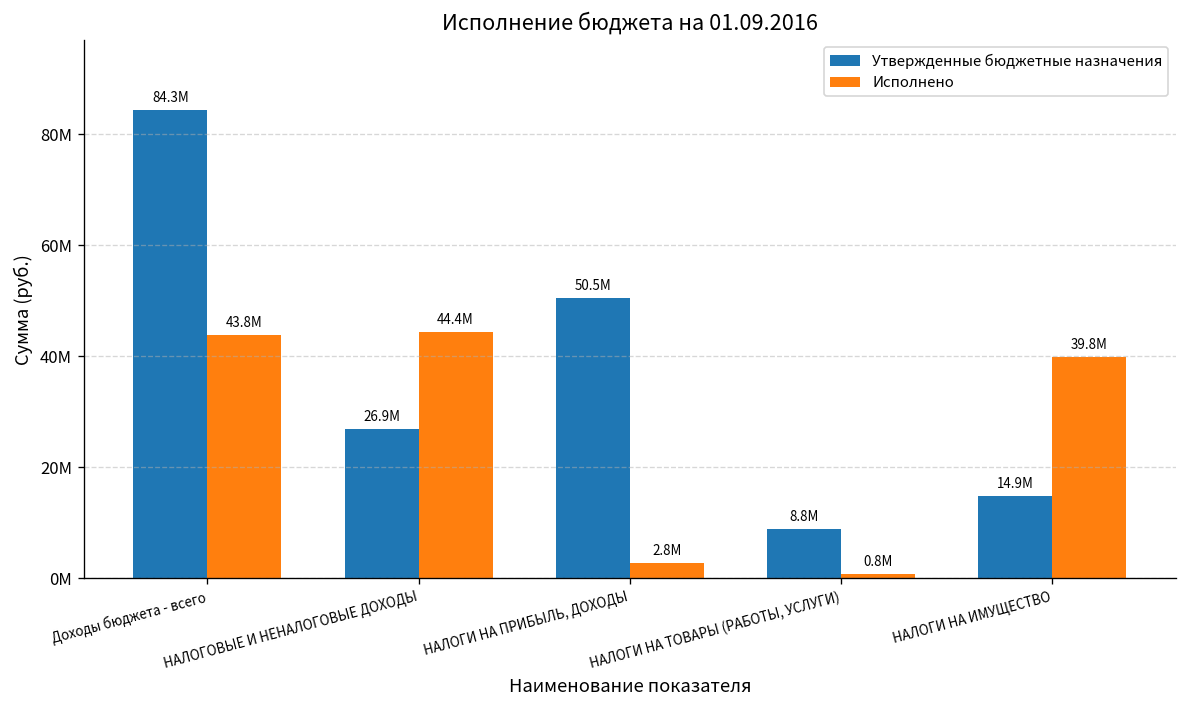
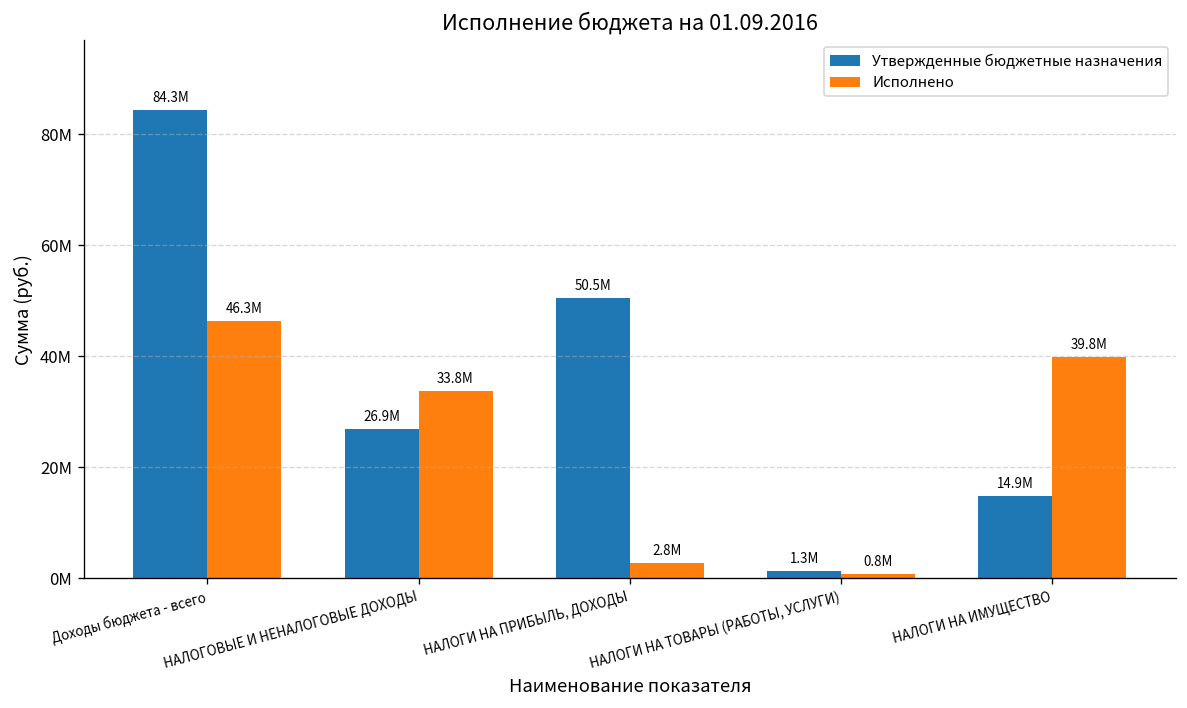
Исполнено, Доходы бюджета - всего: 43.8M -> 46.3M
Исполнено, НАЛОГОВЫЕ И НЕНАЛОГОВЫЕ ДОХОДЫ: 44.4M -> 33.8M
Утвержденные бюджетные назначения, НАЛОГИ НА ТОВАРЫ (РАБОТЫ, УСЛУГИ): 8.8M -> 1.3M
